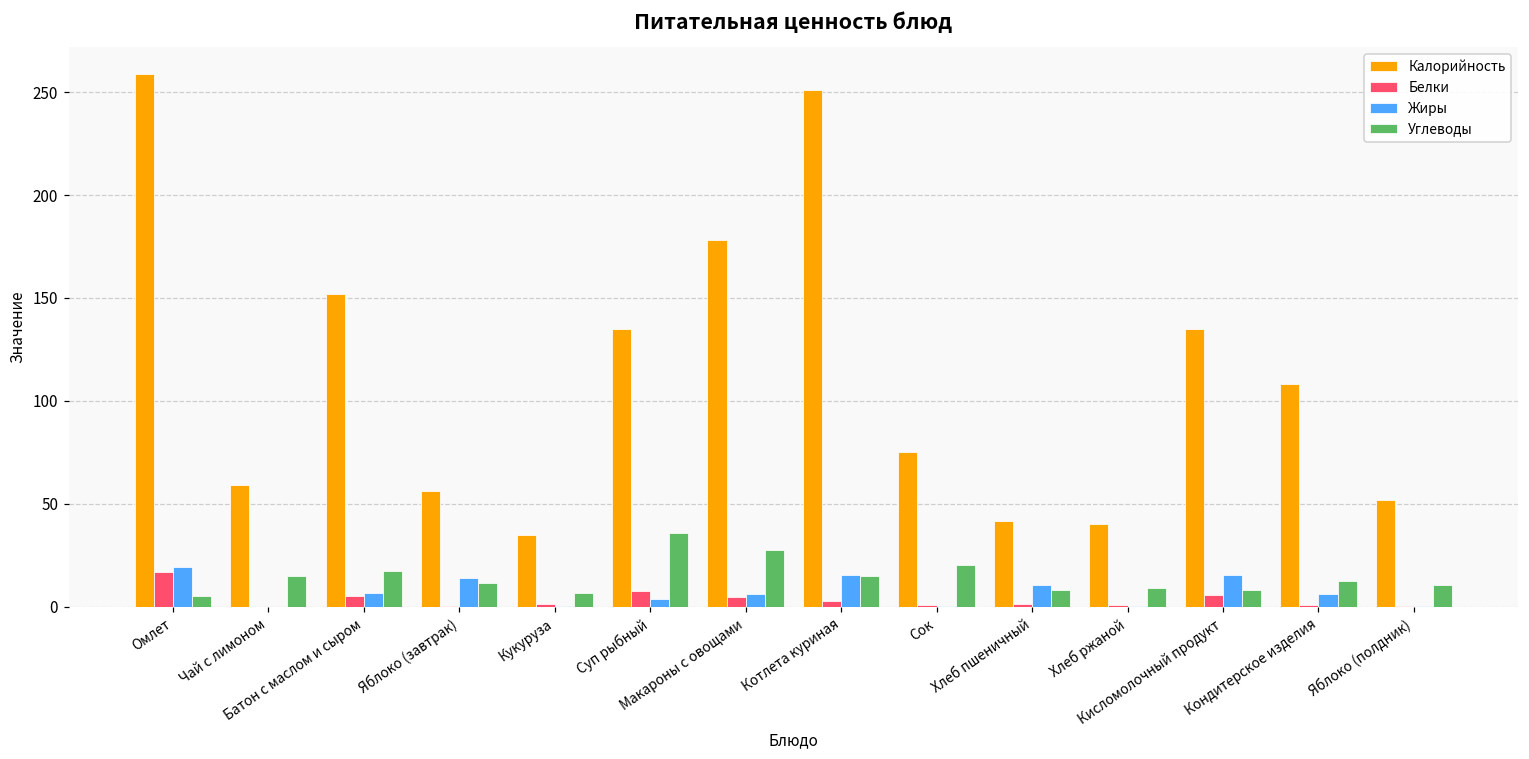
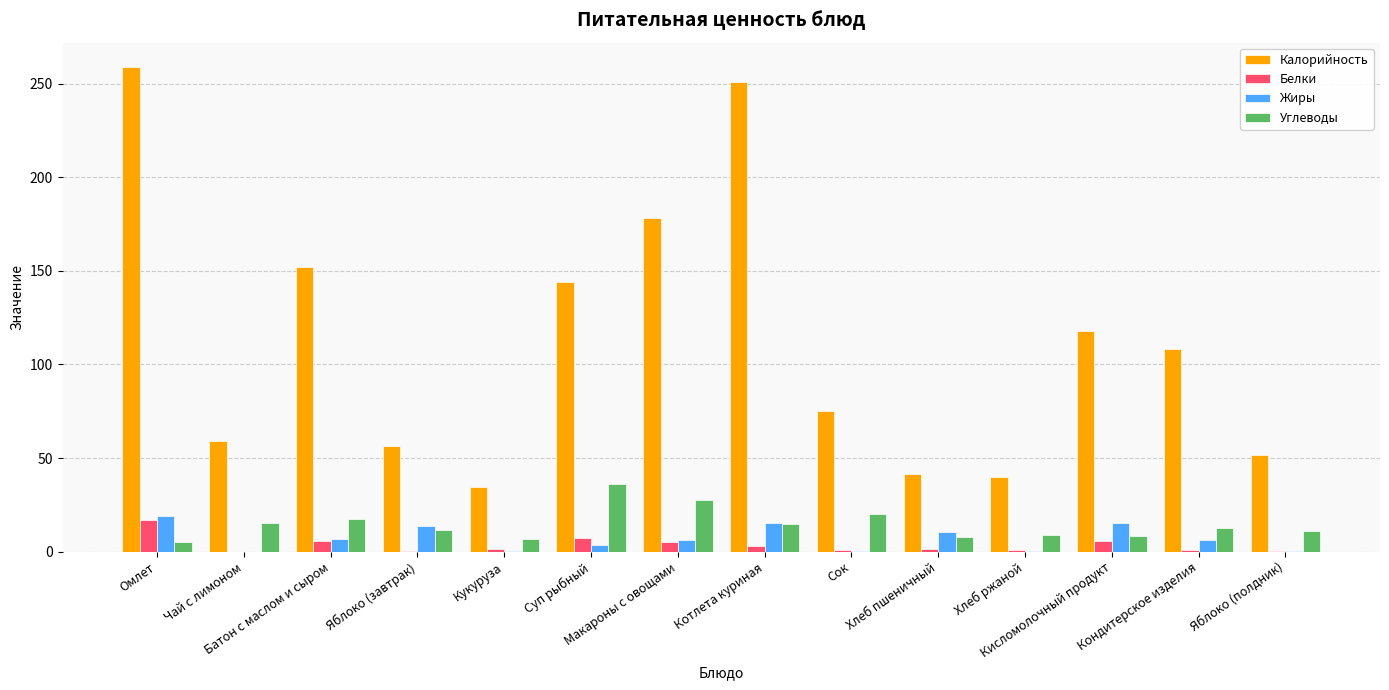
Калорийность, Суп рыбный: 135 -> 144
Калорийность, Кисломолочный продукт: 135 -> 118
